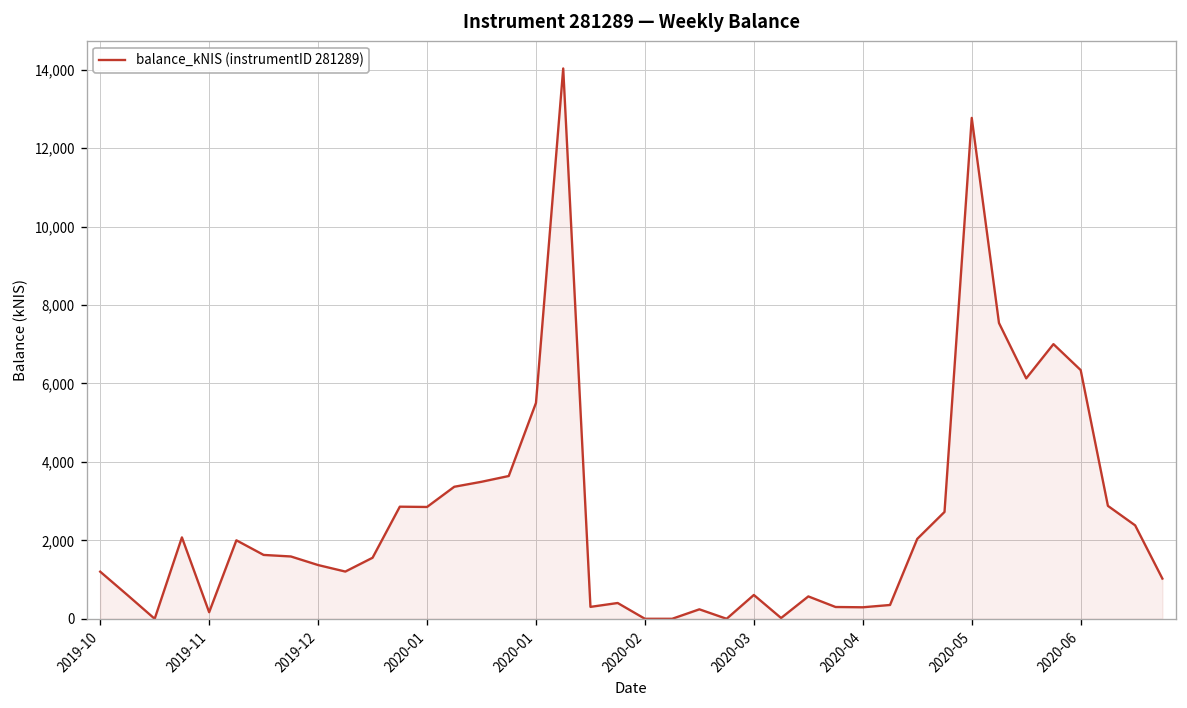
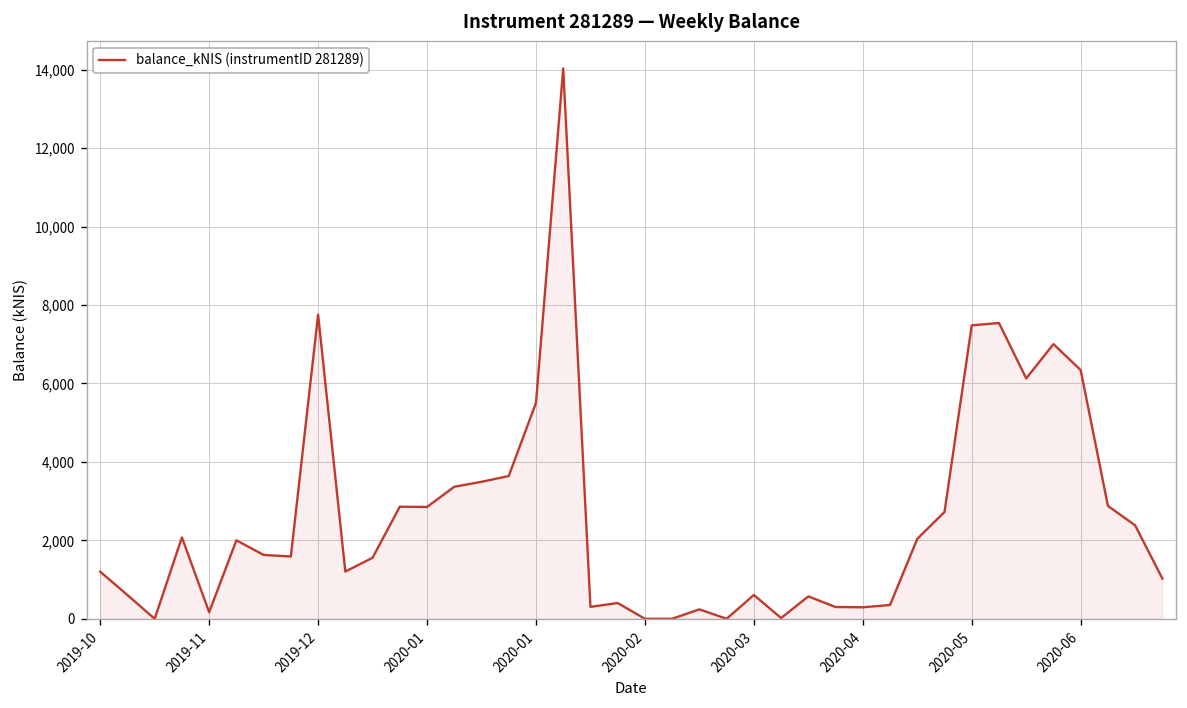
2019-12: 1,400 -> 7,800
2020-05: 12,800 -> 7,500
